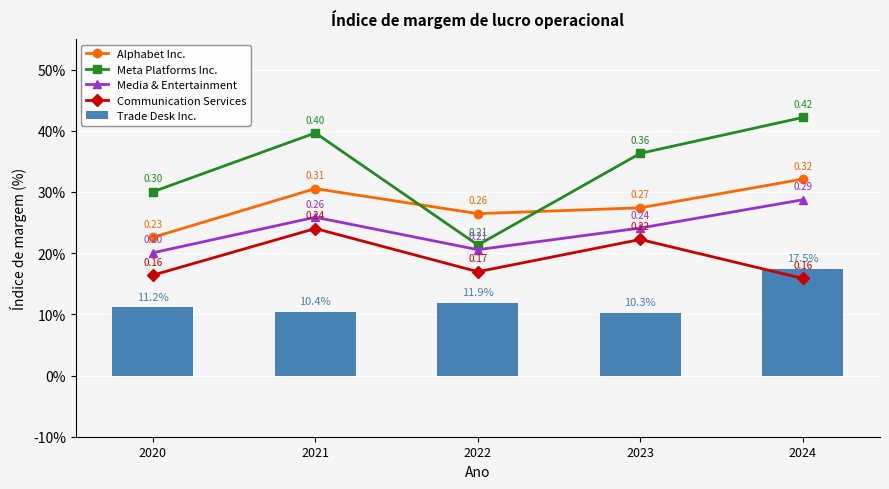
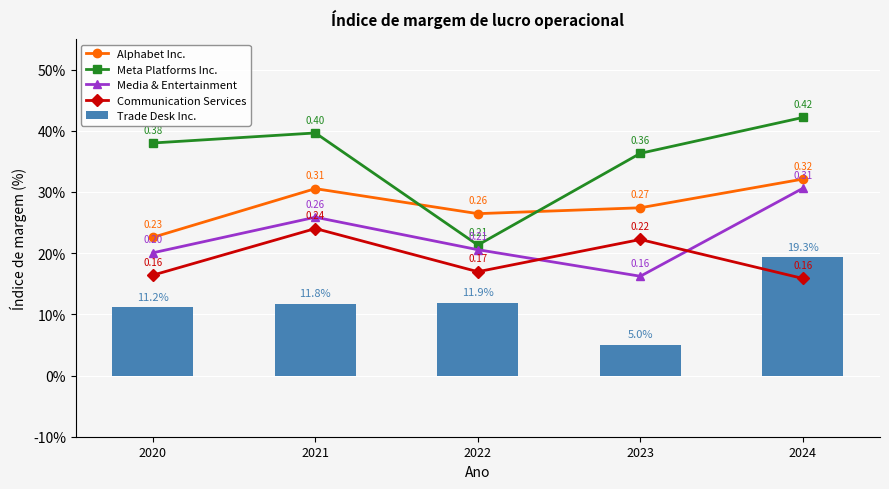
Meta Platforms Inc., 2020: 30% -> 38%
Trade Desk Inc., 2021: 10.4% -> 11.8%
Media & Entertainment, 2023: 0.24 -> 0.16
Trade Desk Inc., 2023: 10.3% -> 5.0%
Trade Desk Inc., 2024: 17.5% -> 19.3%
Media & Entertainment, 2024: 0.29 -> 0.31
